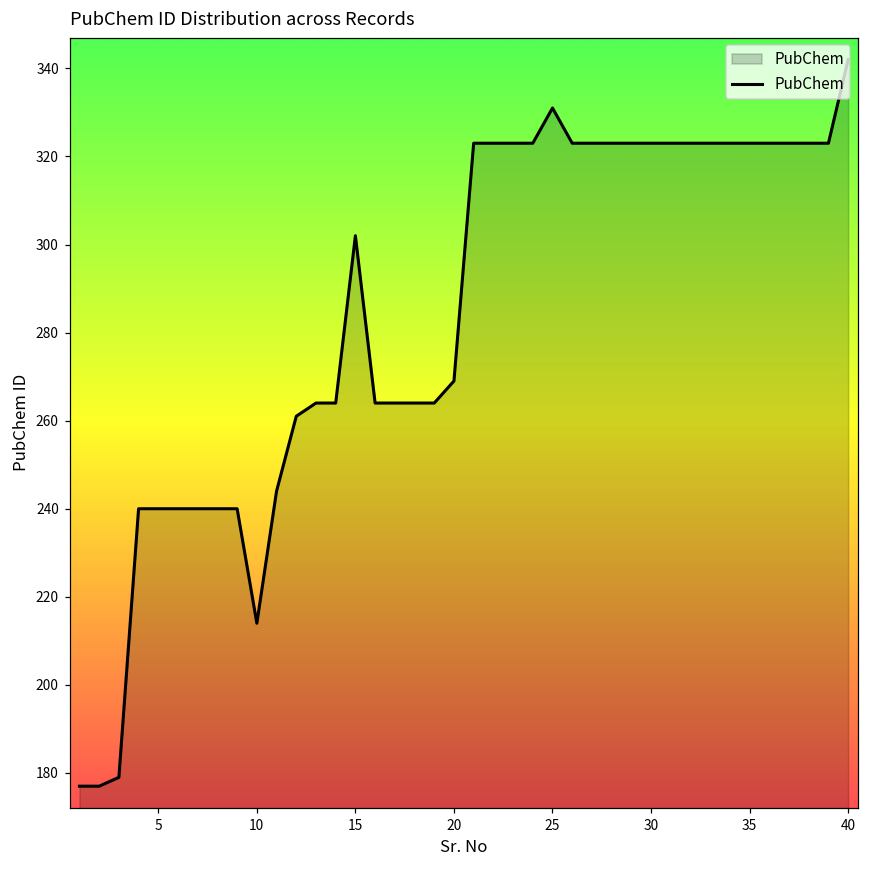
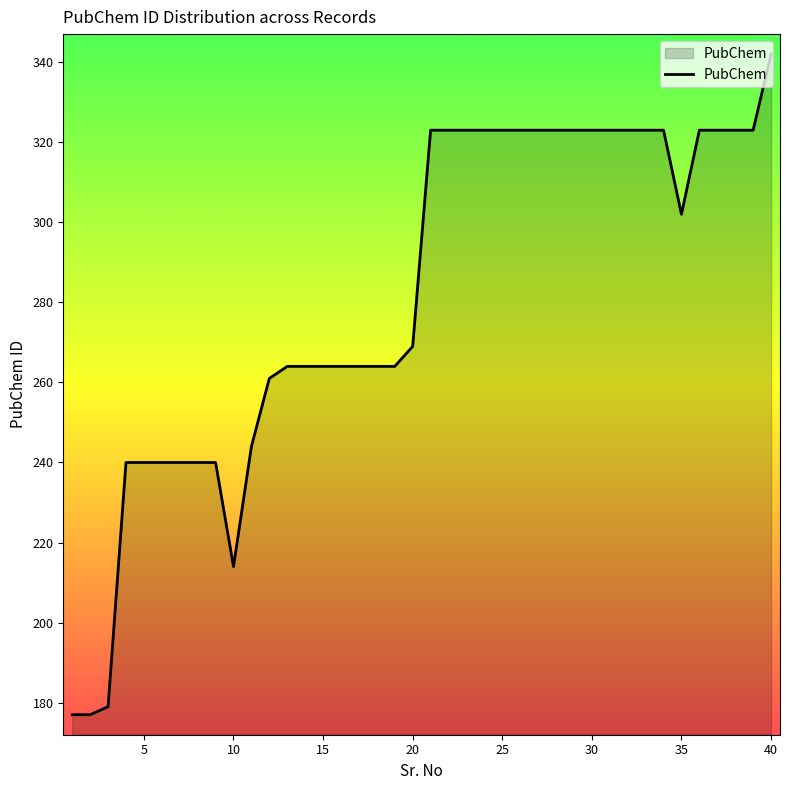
15: 302 -> 264
25: 331 -> 323
35: 323 -> 302
